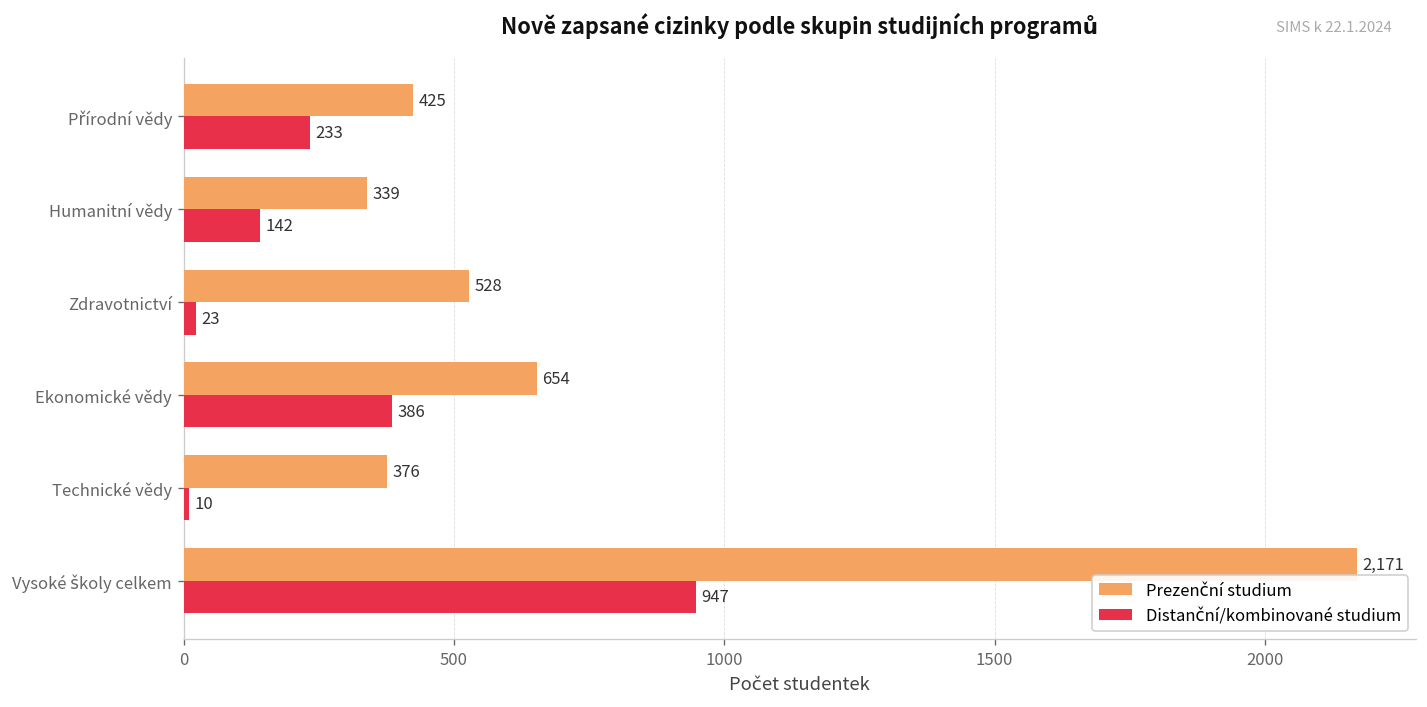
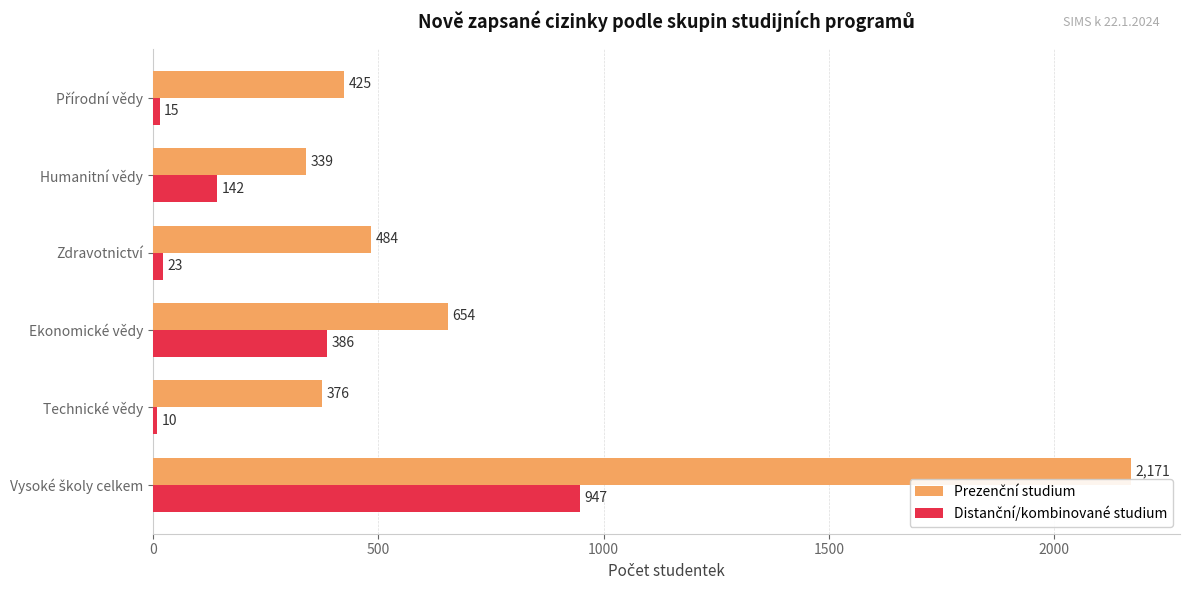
Distanční/kombinované studium, Přírodní vědy: 233 -> 15
Prezenční studium, Zdravotnictví: 528 -> 484
